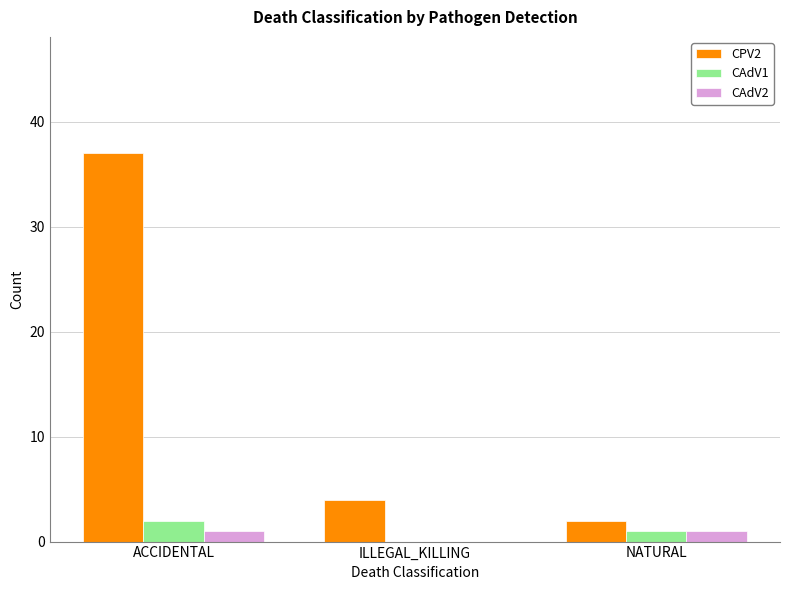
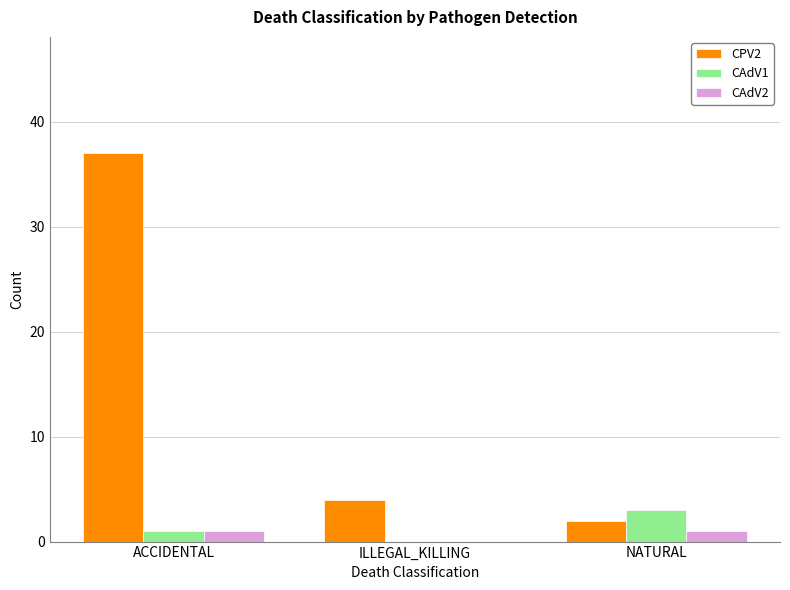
CAdV1, ACCIDENTAL: 2 -> 1
CAdV1, NATURAL: 1 -> 3
